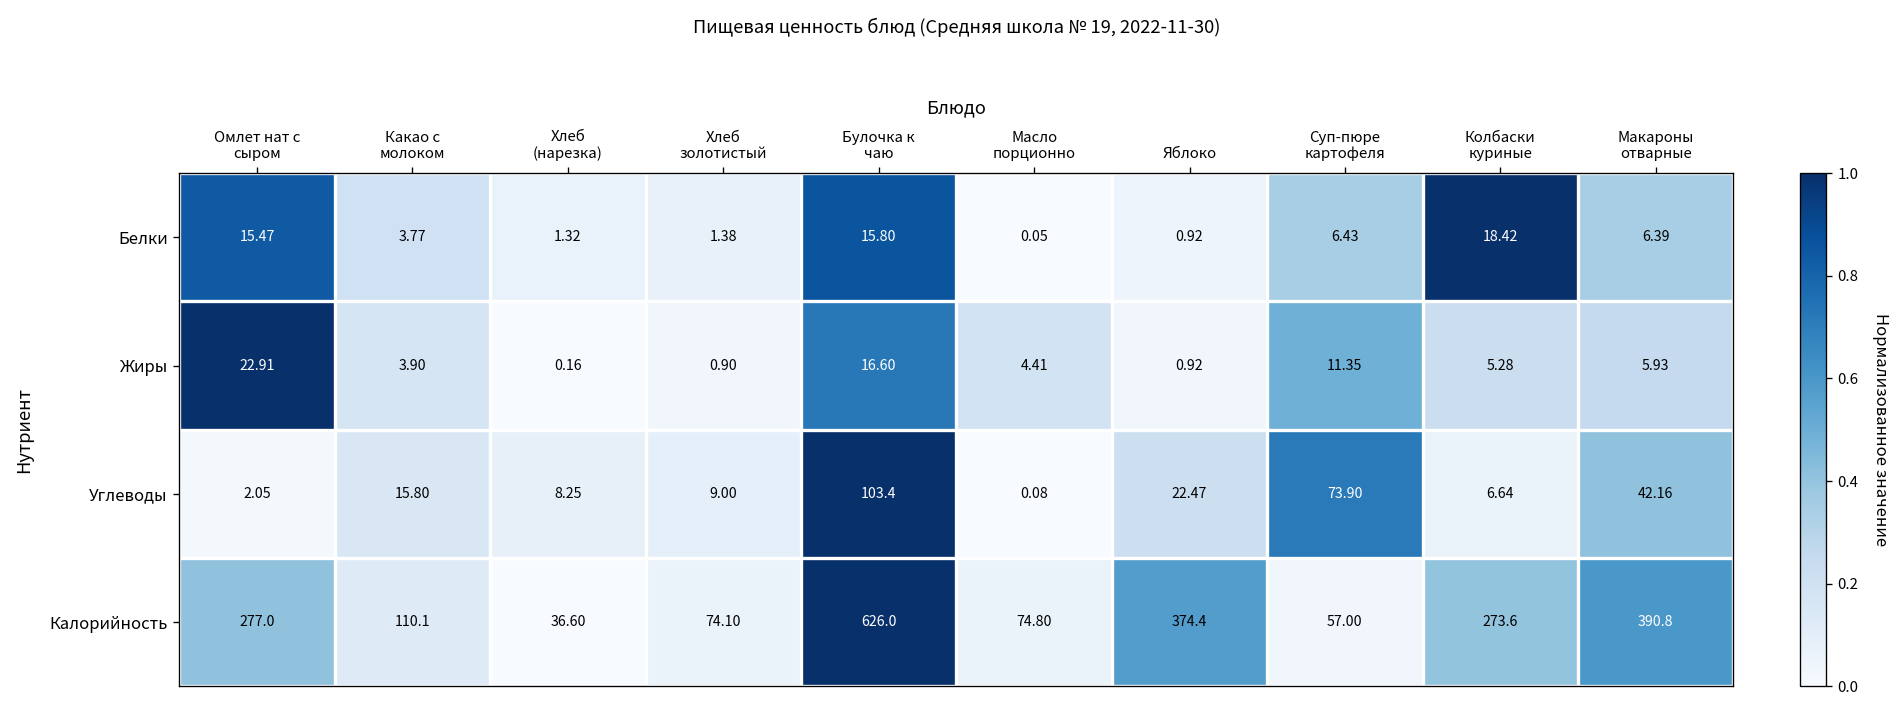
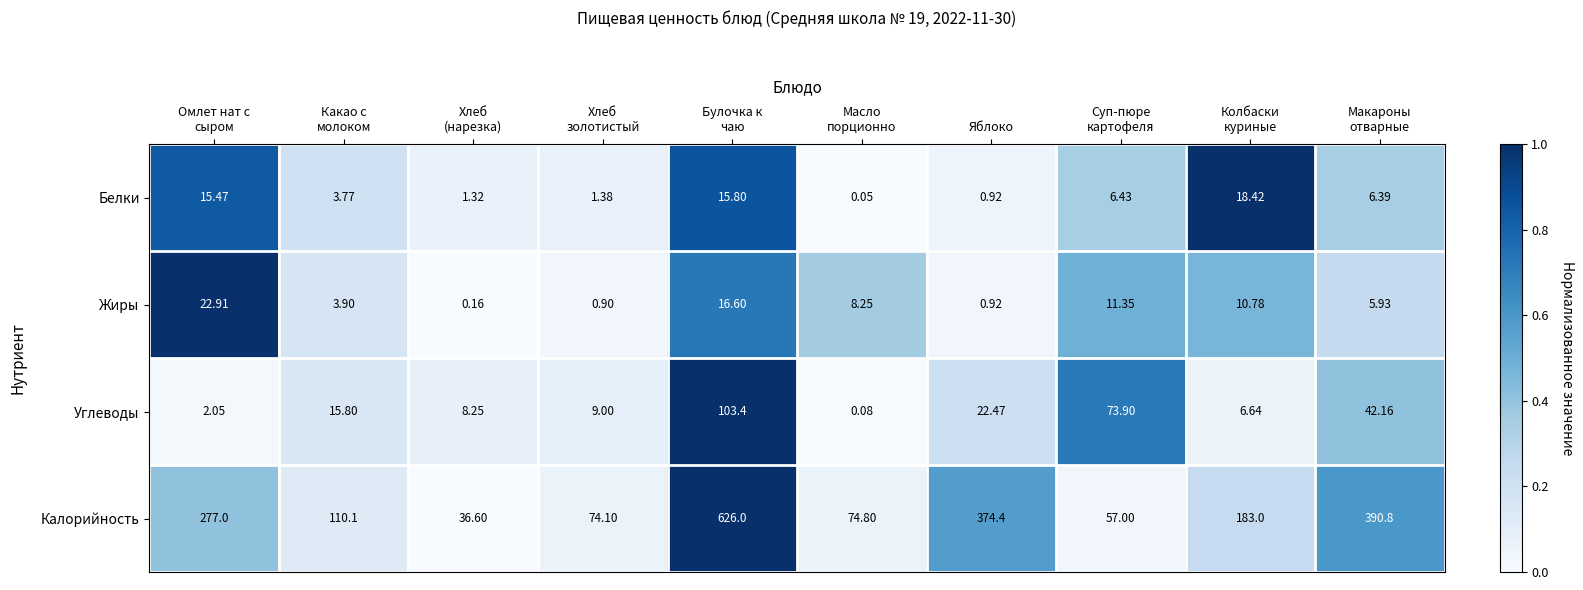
Жиры, Масло порционно: 4.41 -> 8.25
Жиры, Колбаски куриные: 5.28 -> 10.78
Калорийность, Колбаски куриные: 273.6 -> 183.0
